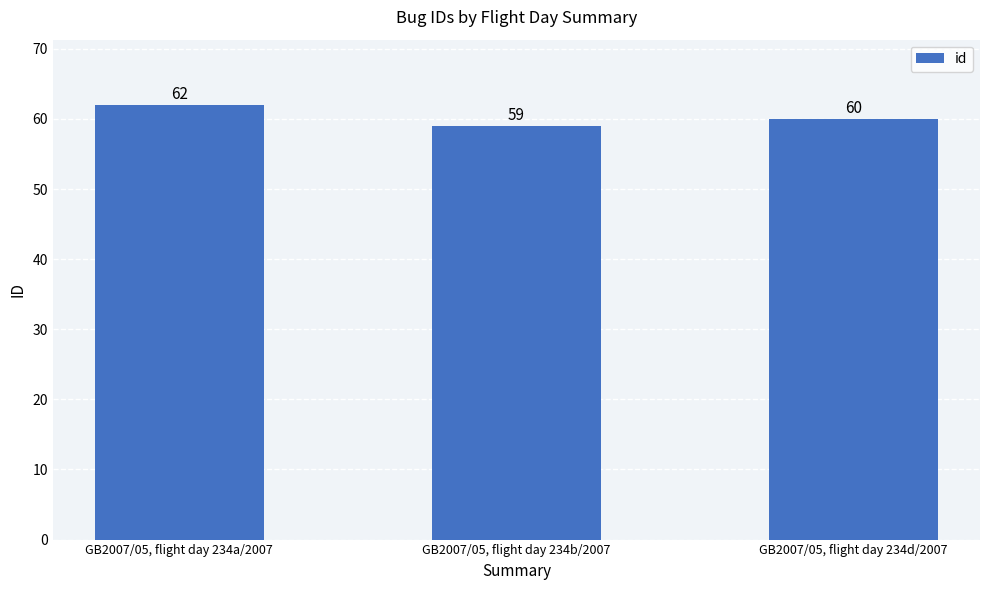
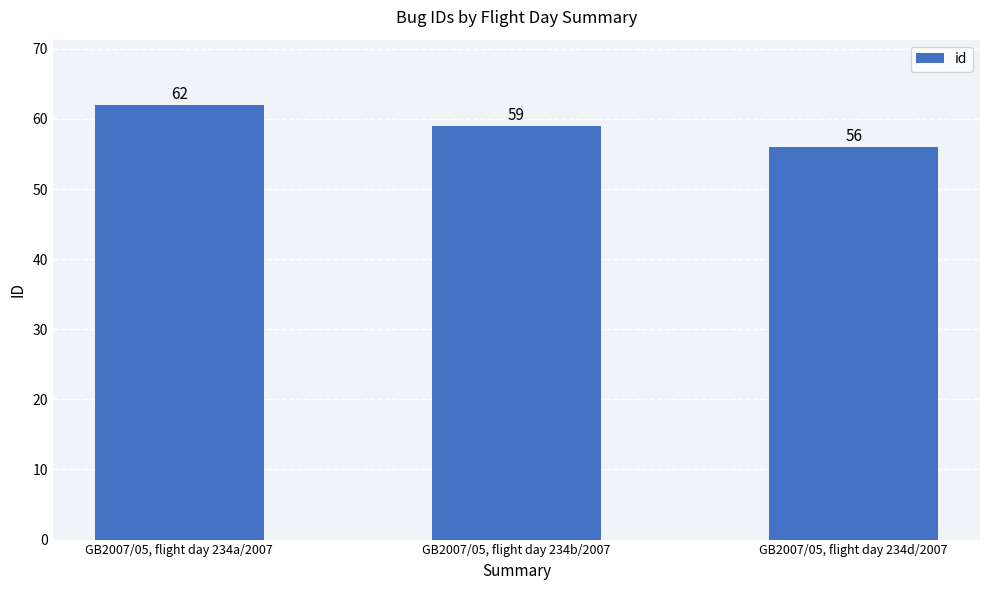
GB2007/05, flight day 234d/2007: 60 -> 56
